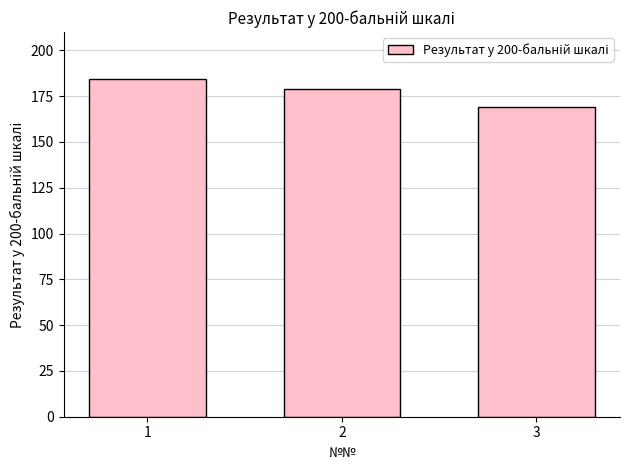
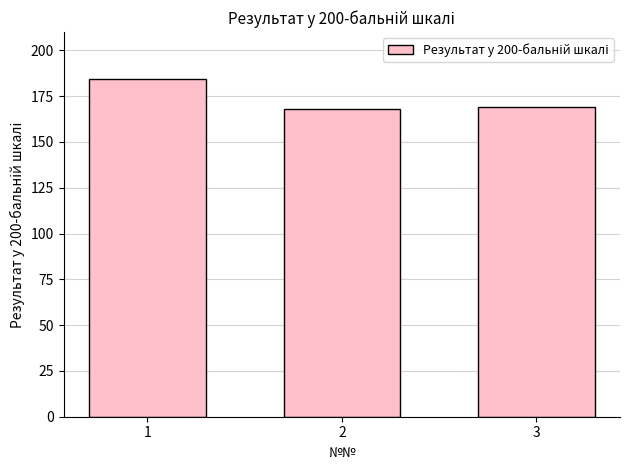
2: 179 -> 168
